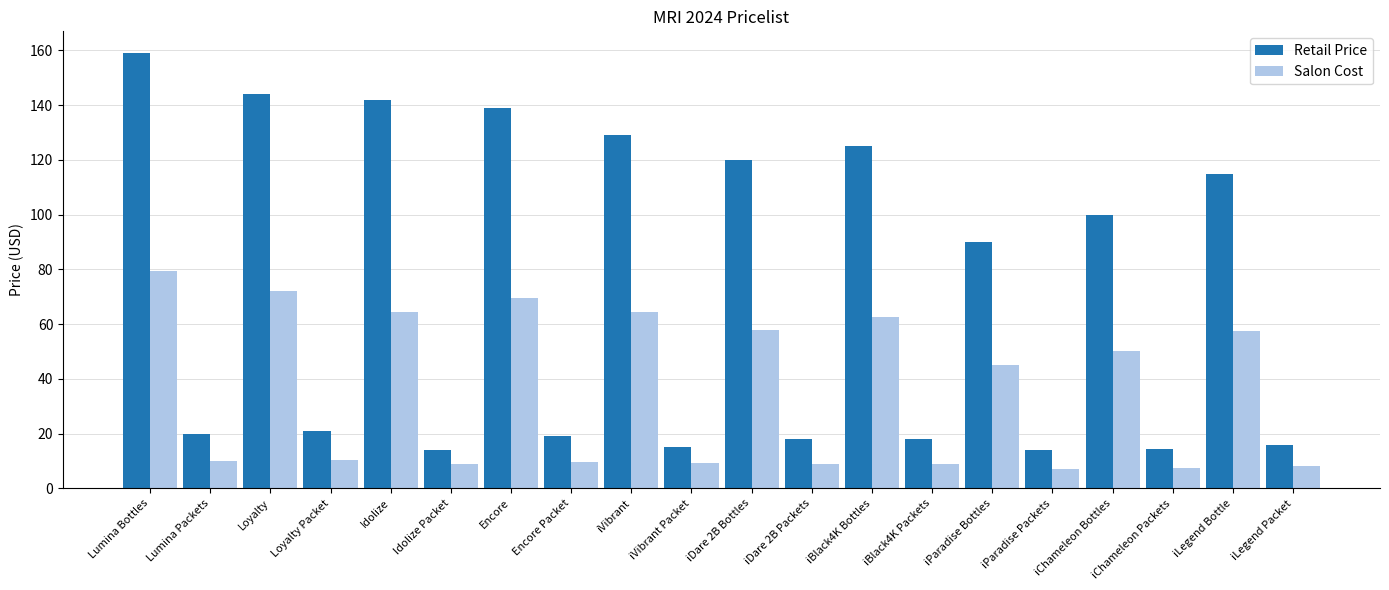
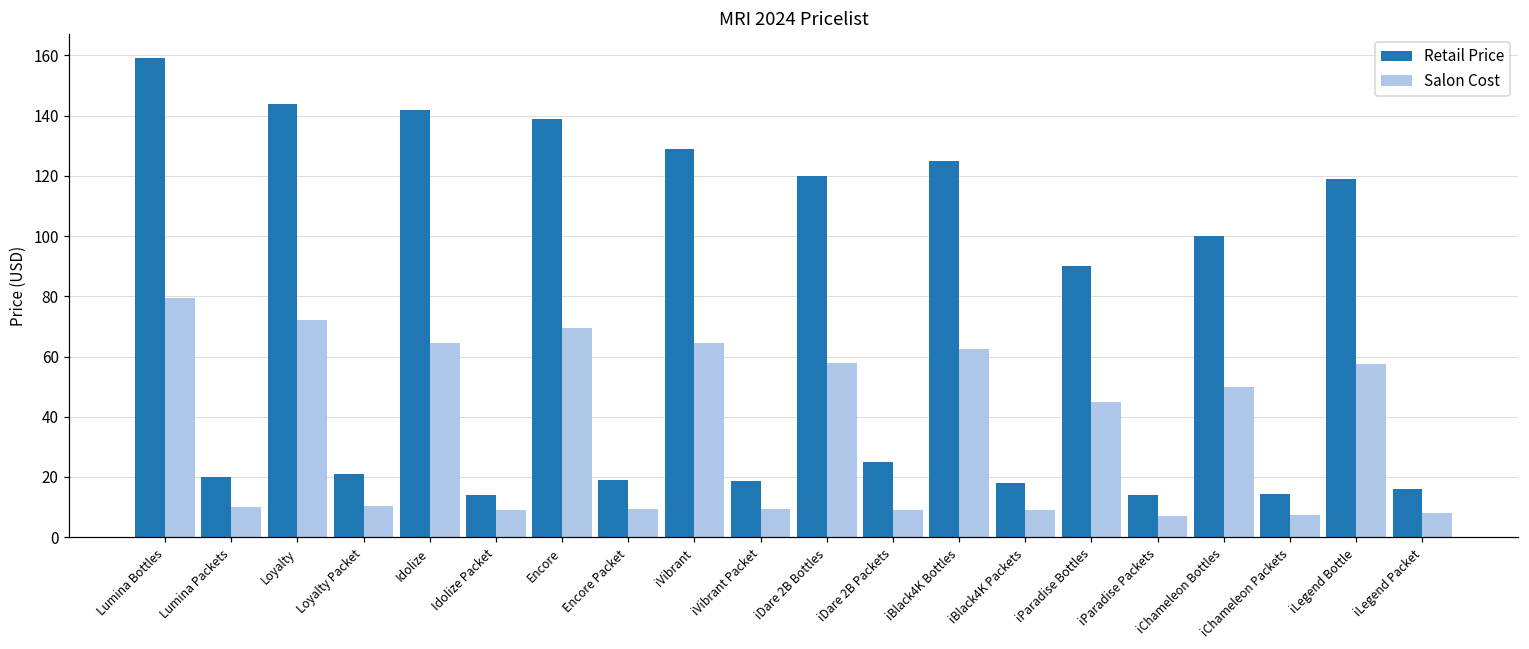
Retail Price, iVibrant Packet: 15 -> 19
Retail Price, iDare 2B Packets: 18 -> 25
Retail Price, iLegend Bottle: 115 -> 119
